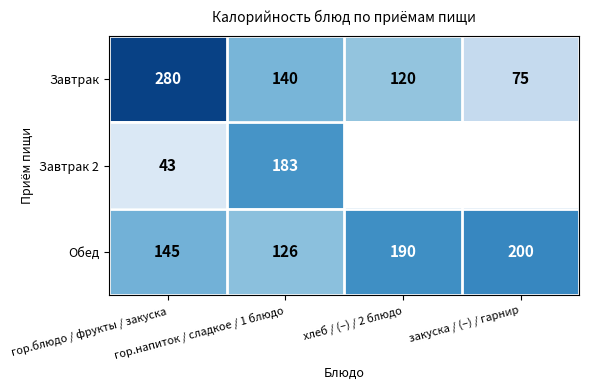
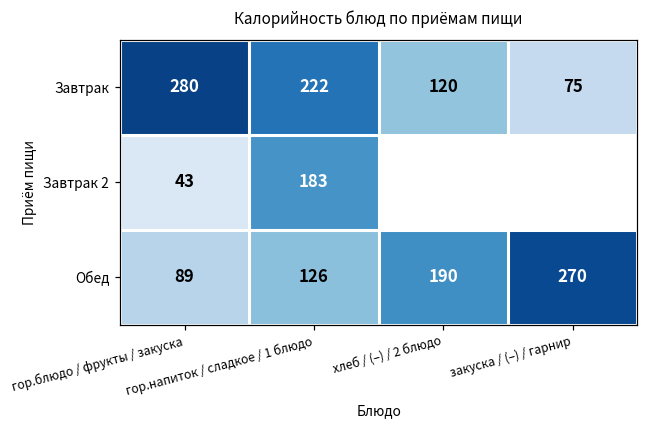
Завтрак, гор.напиток / сладкое / 1 блюдо: 140 -> 222
Обед, гор.блюдо / фрукты / закуска: 145 -> 89
Обед, закуска / (–) / гарнир: 200 -> 270
